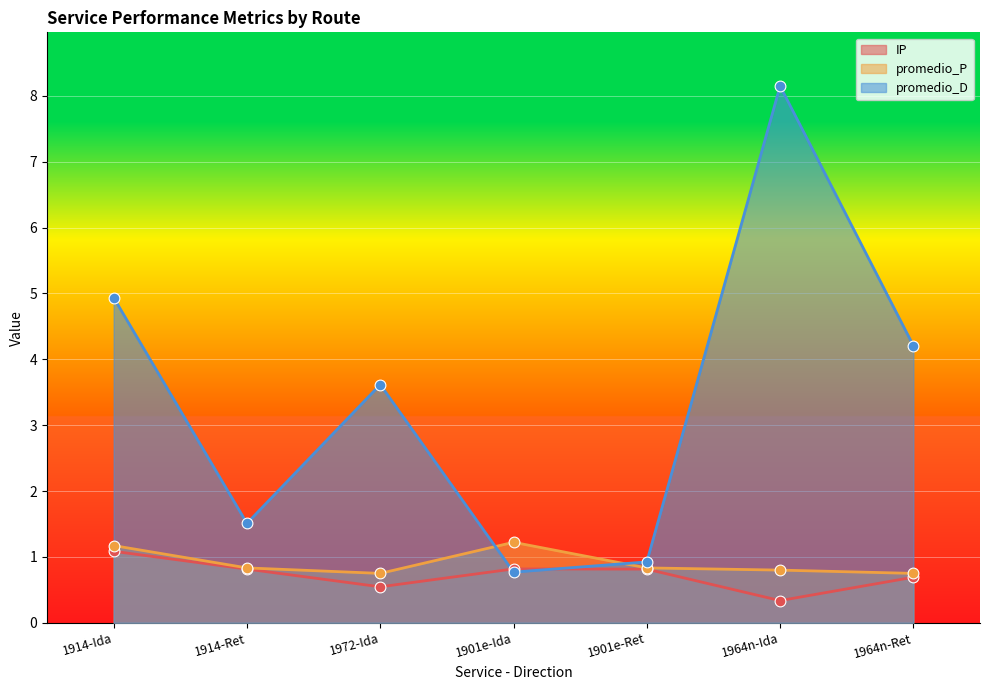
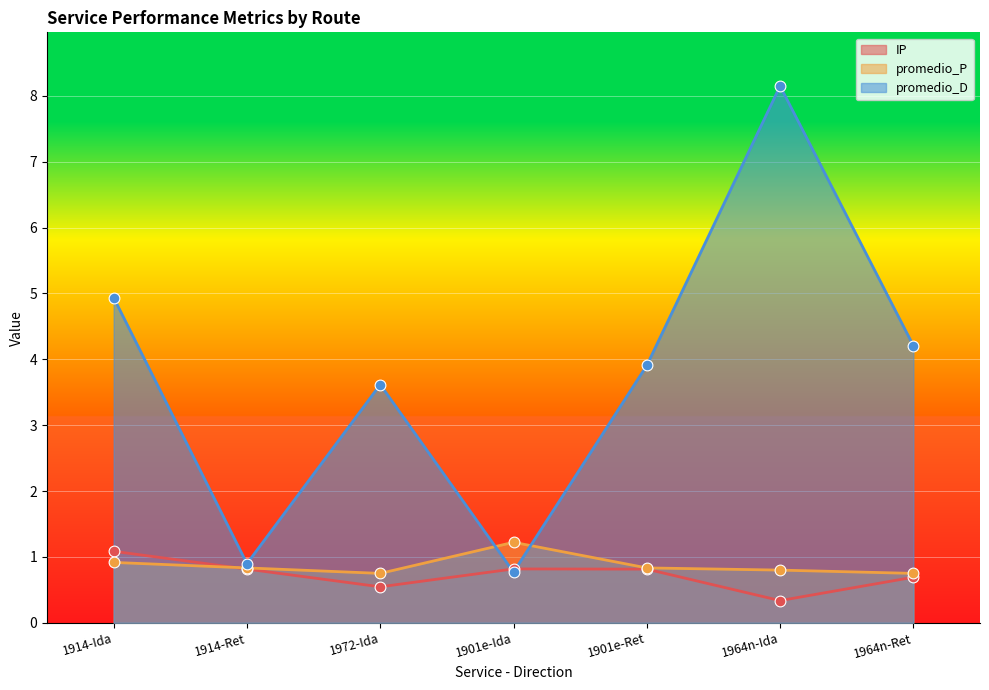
promedio_P, 1914-Ida: 1.2 -> 0.9
promedio_D, 1914-Ret: 1.5 -> 0.9
promedio_D, 1901e-Ret: 0.9 -> 3.9
